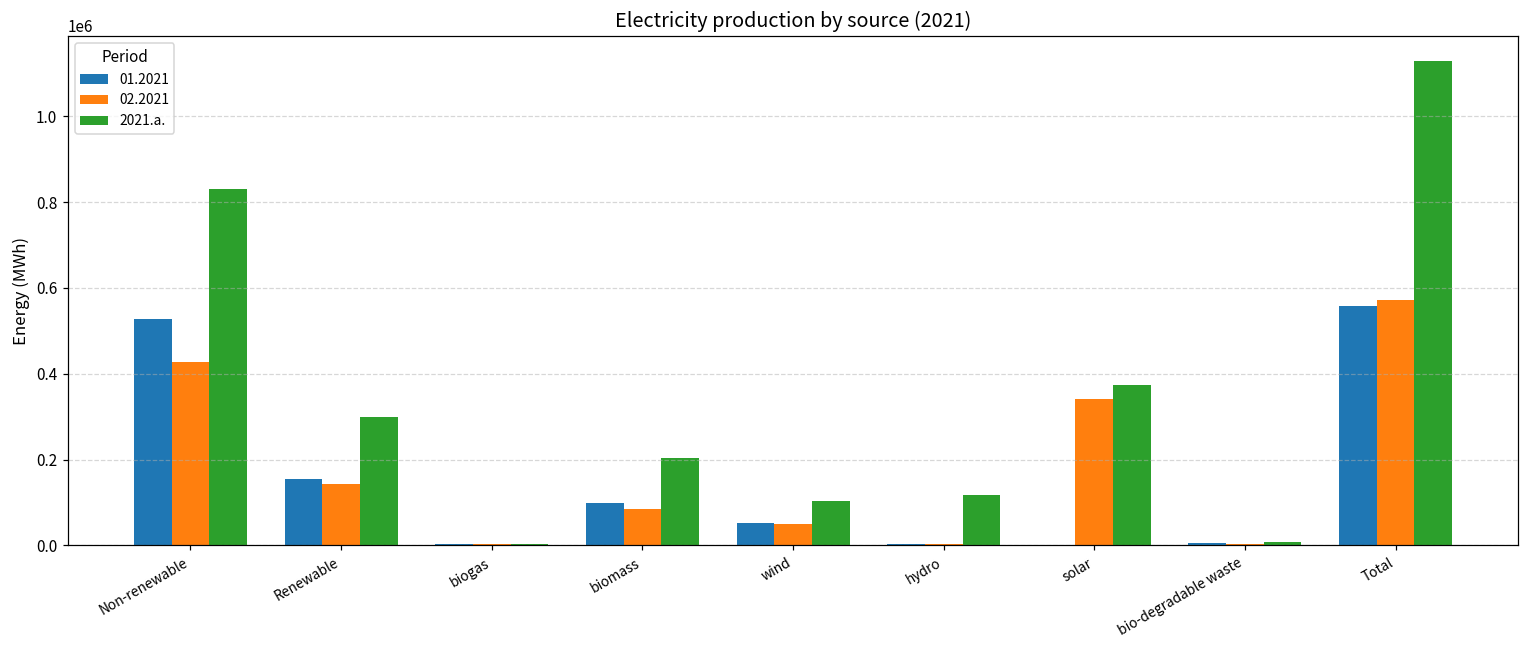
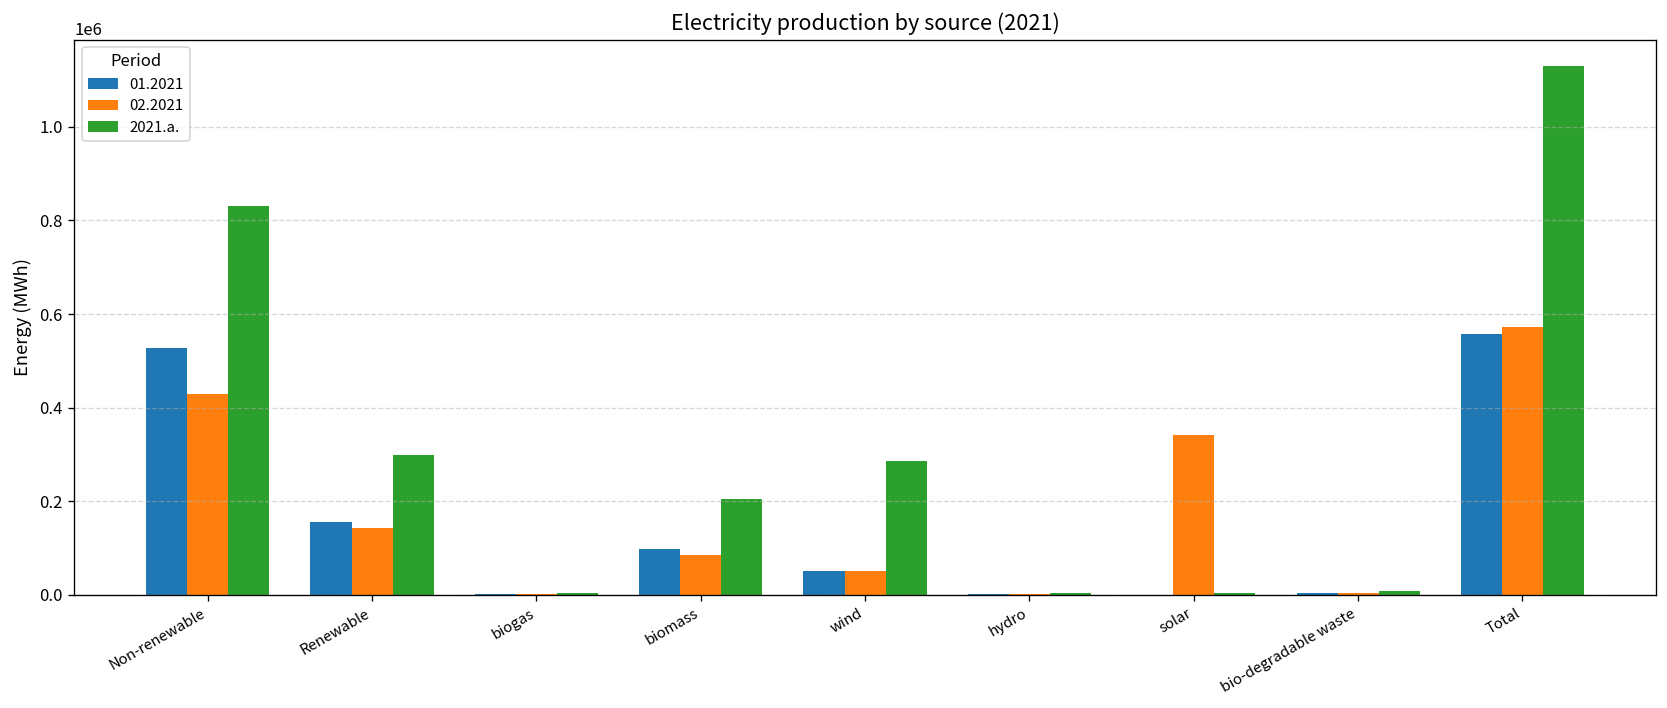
2021.a., wind: 100000 -> 290000
2021.a., hydro: 120000 -> 0
2021.a., solar: 370000 -> 0
